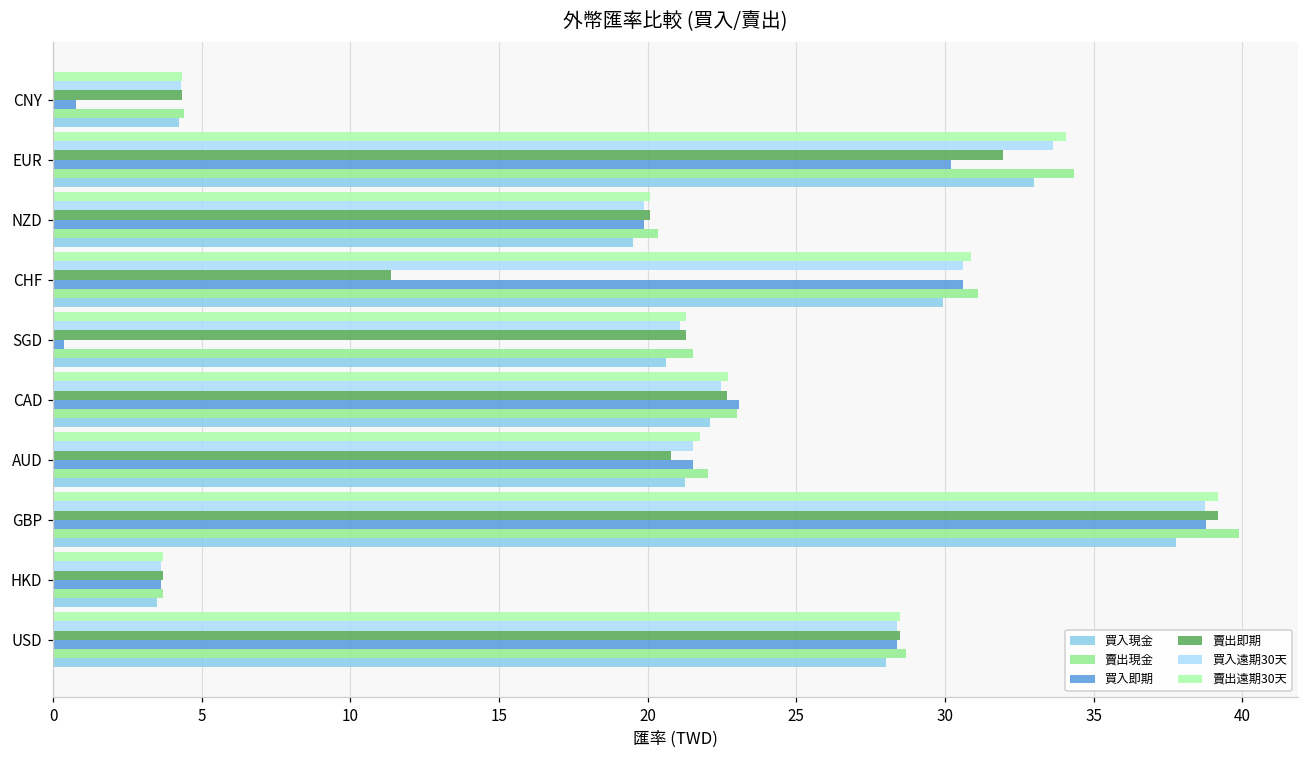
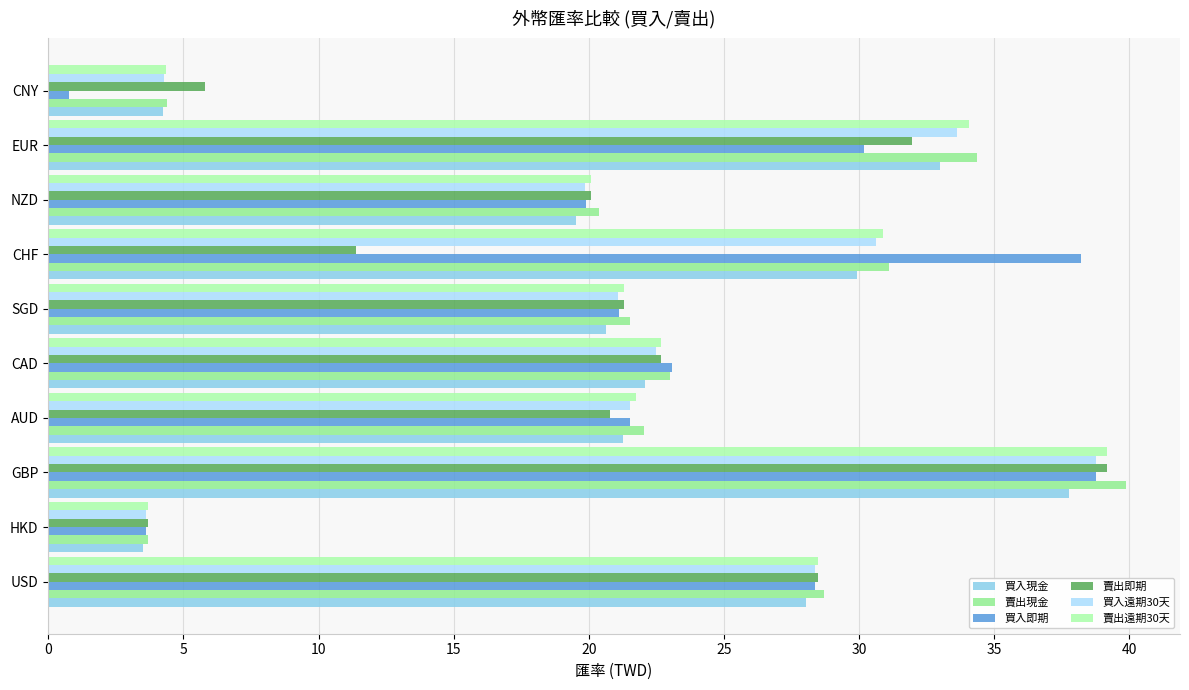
賣出即期, CNY: 4.4 -> 5.8
買入即期, CHF: 30.6 -> 38.2
買入即期, SGD: 0.4 -> 21.1
